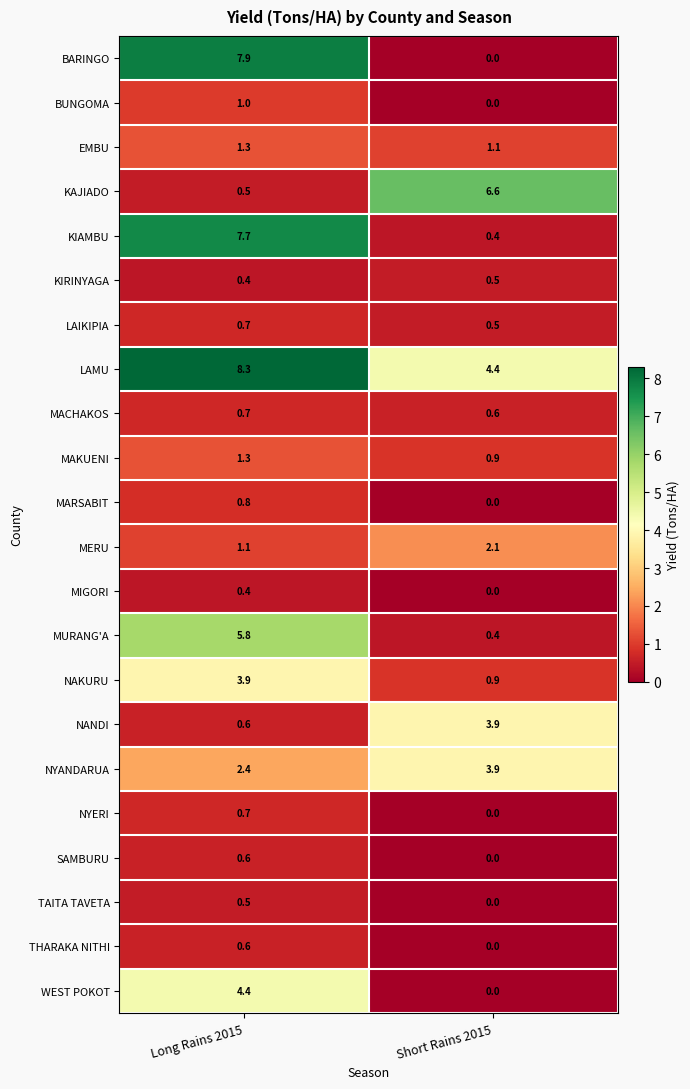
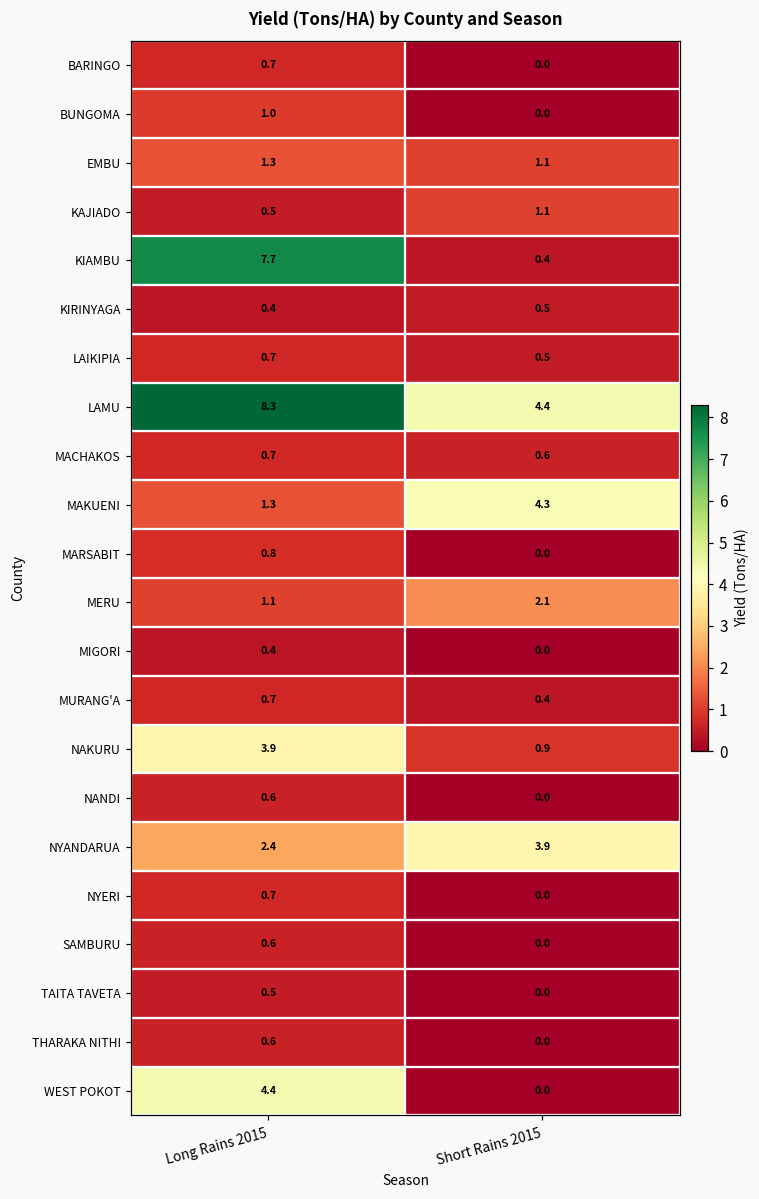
BARINGO, Long Rains 2015: 7.9 -> 0.7
KAJIADO, Short Rains 2015: 6.6 -> 1.1
MAKUENI, Short Rains 2015: 0.9 -> 4.3
MURANG'A, Long Rains 2015: 5.8 -> 0.7
NANDI, Short Rains 2015: 3.9 -> 0.0
